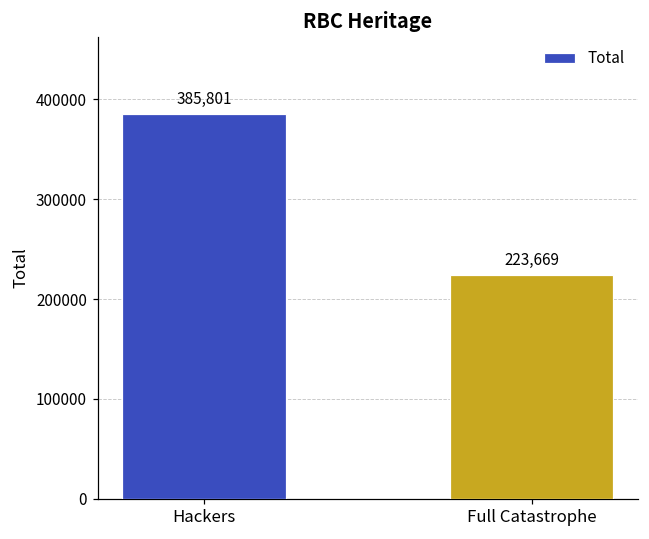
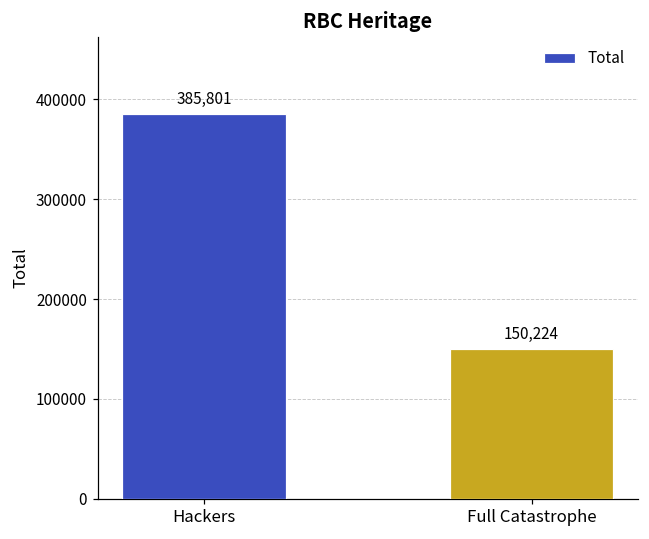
Full Catastrophe: 223,669 -> 150,224
